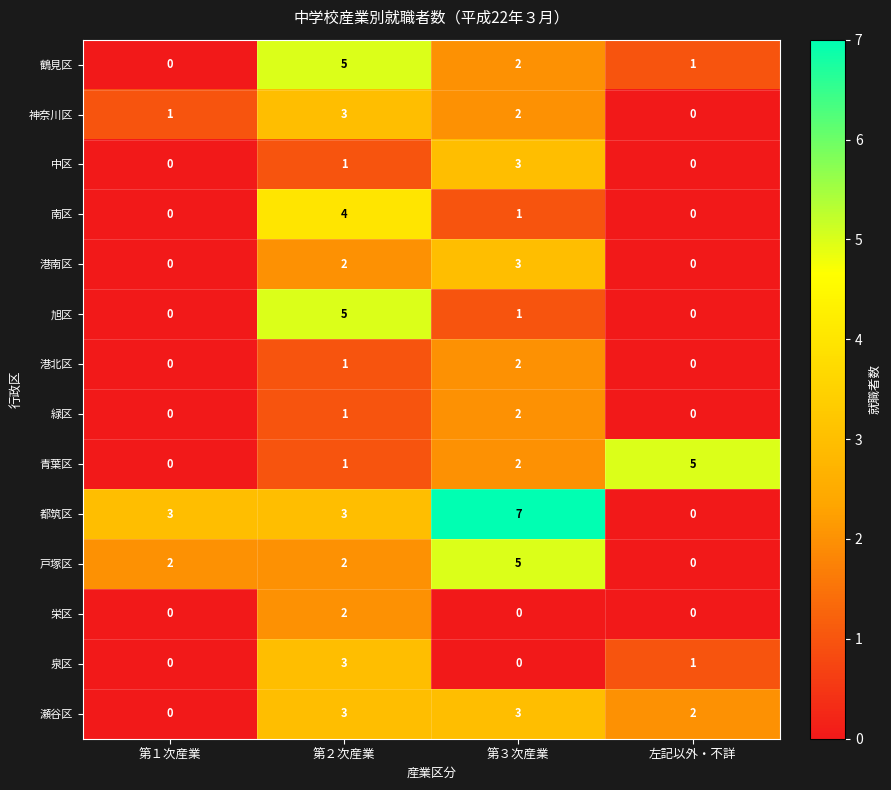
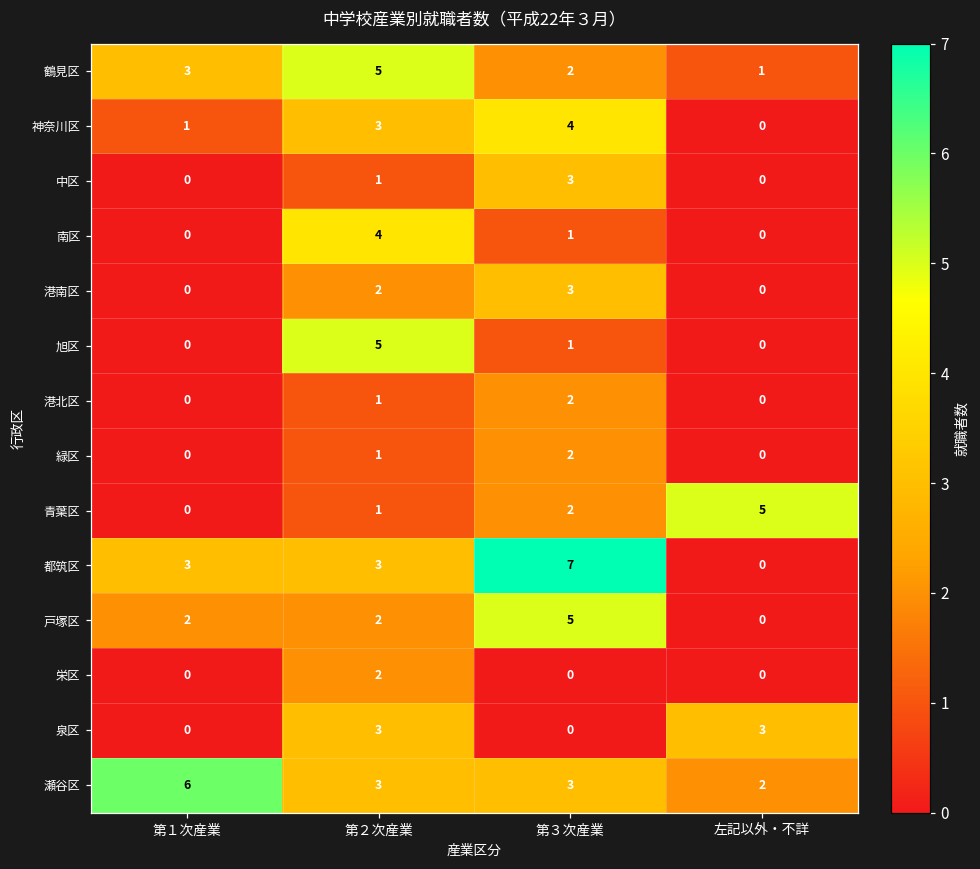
鶴見区, 第１次産業: 0 -> 3
神奈川区, 第３次産業: 2 -> 4
泉区, 左記以外・不詳: 1 -> 3
瀬谷区, 第１次産業: 0 -> 6
